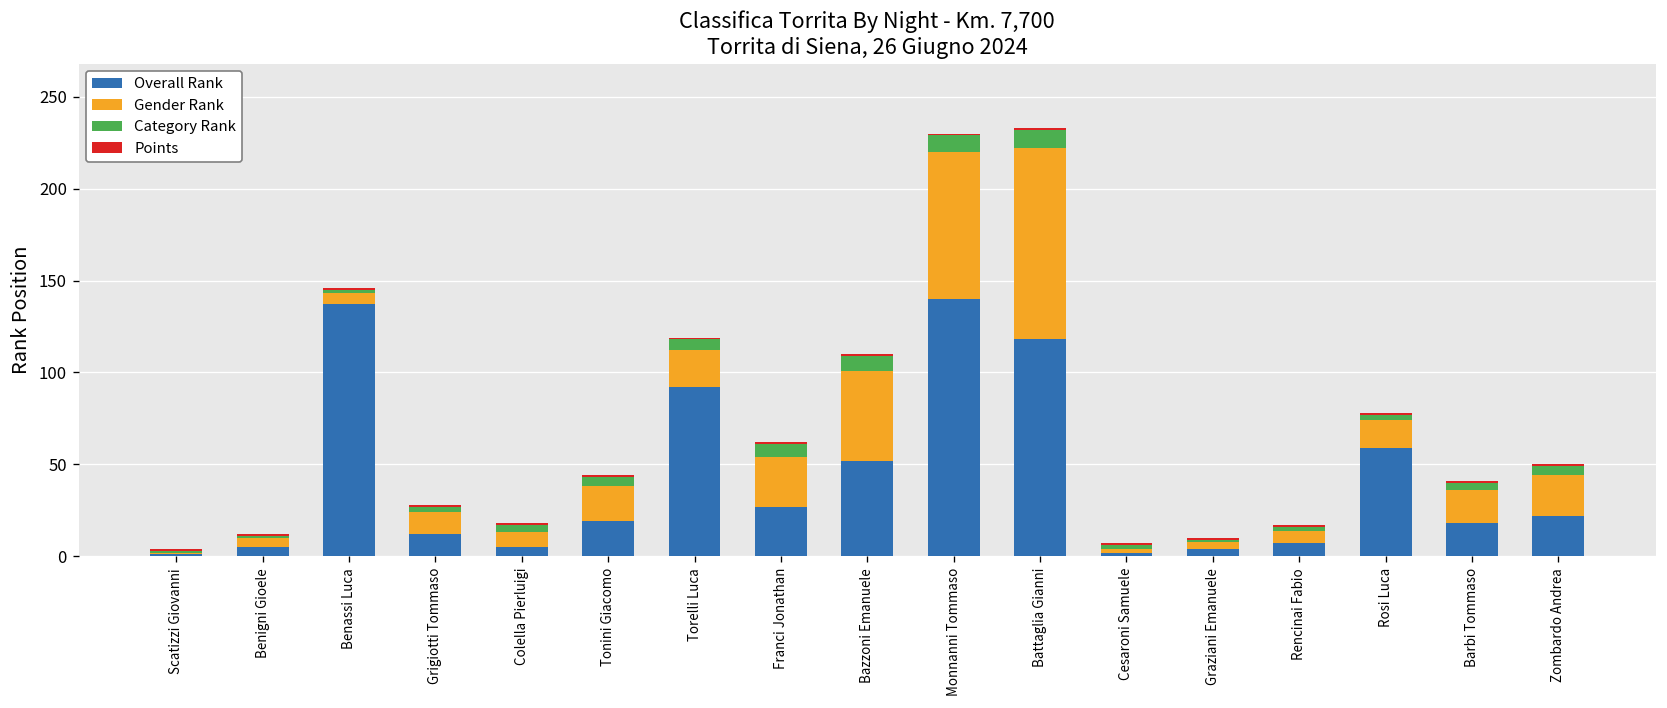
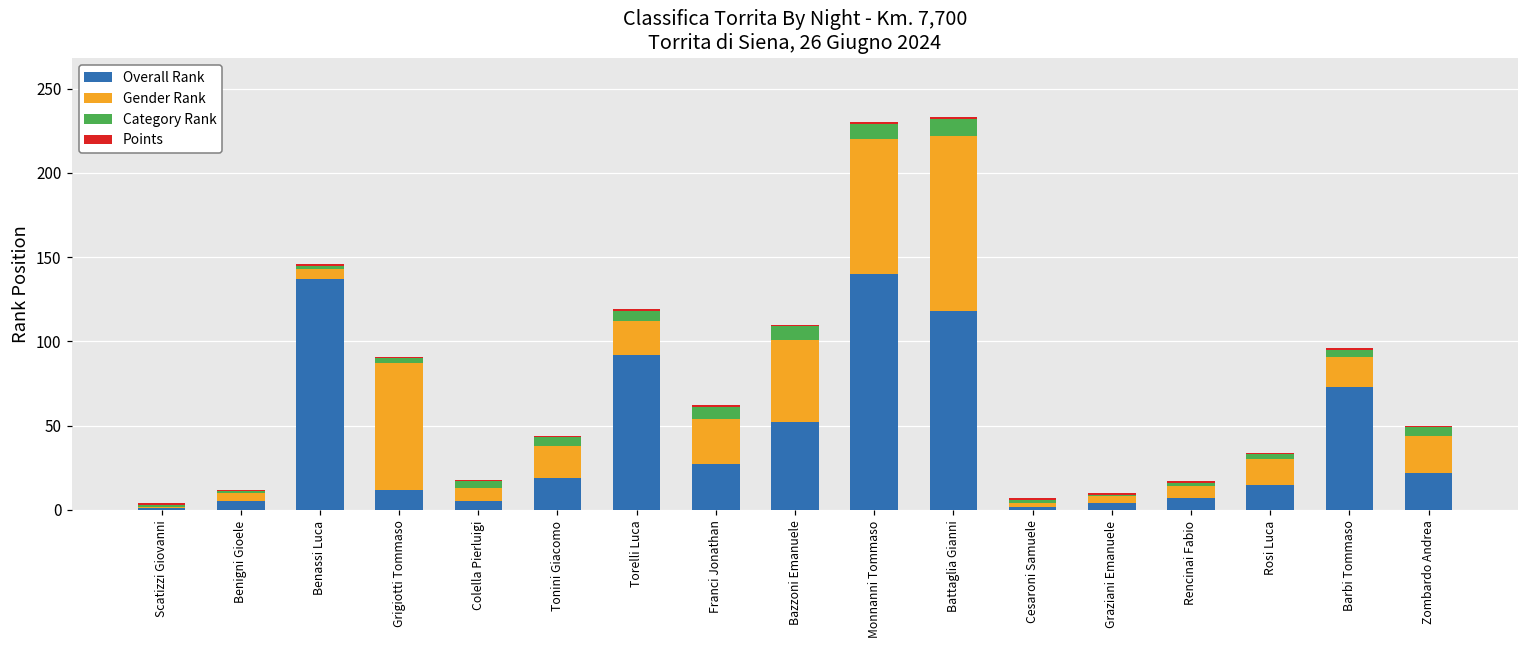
Gender Rank, Grigiotti Tommaso: 12 -> 75
Overall Rank, Rosi Luca: 59 -> 15
Overall Rank, Barbi Tommaso: 18 -> 73
